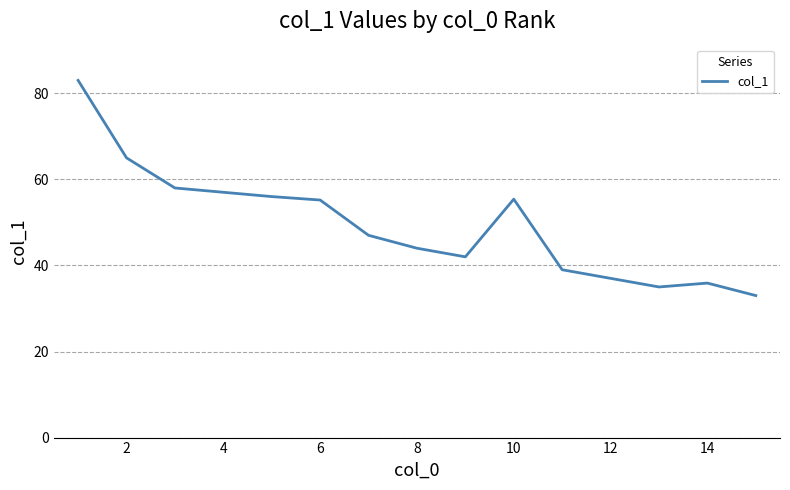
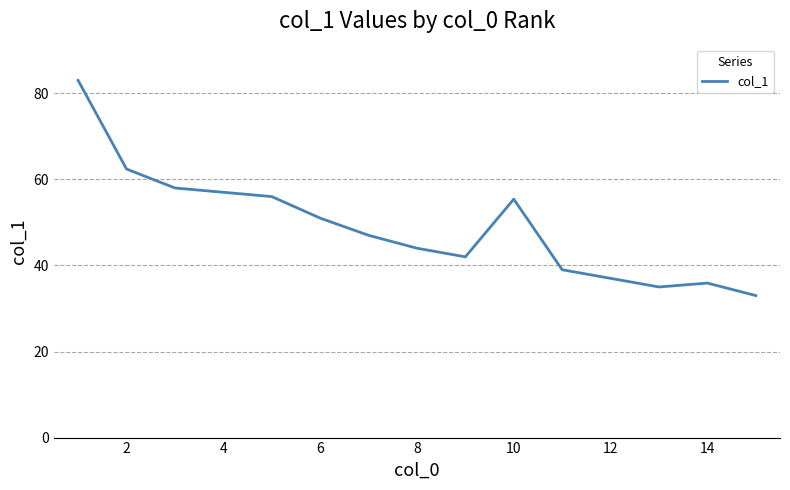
2: 65 -> 62
6: 55 -> 51
